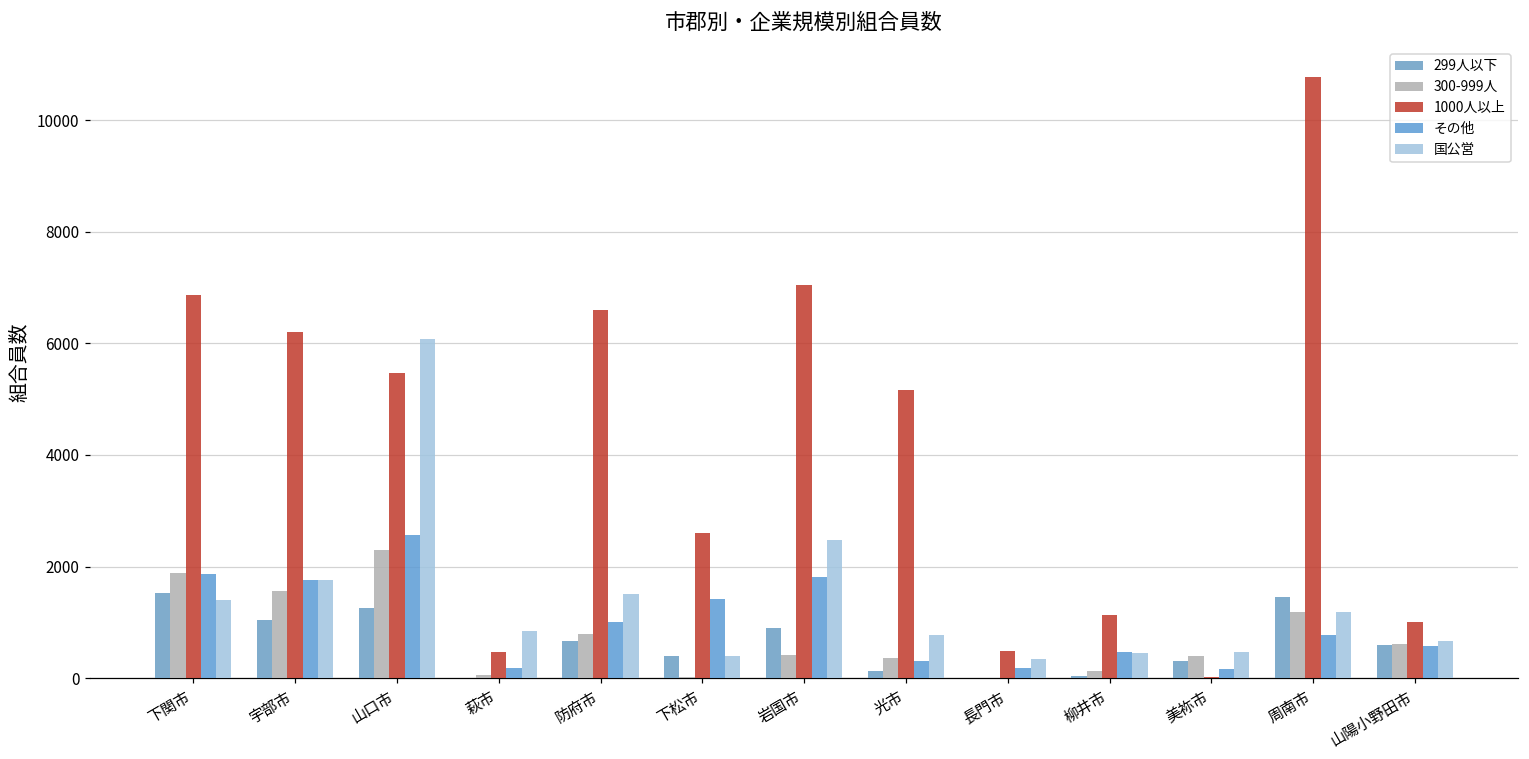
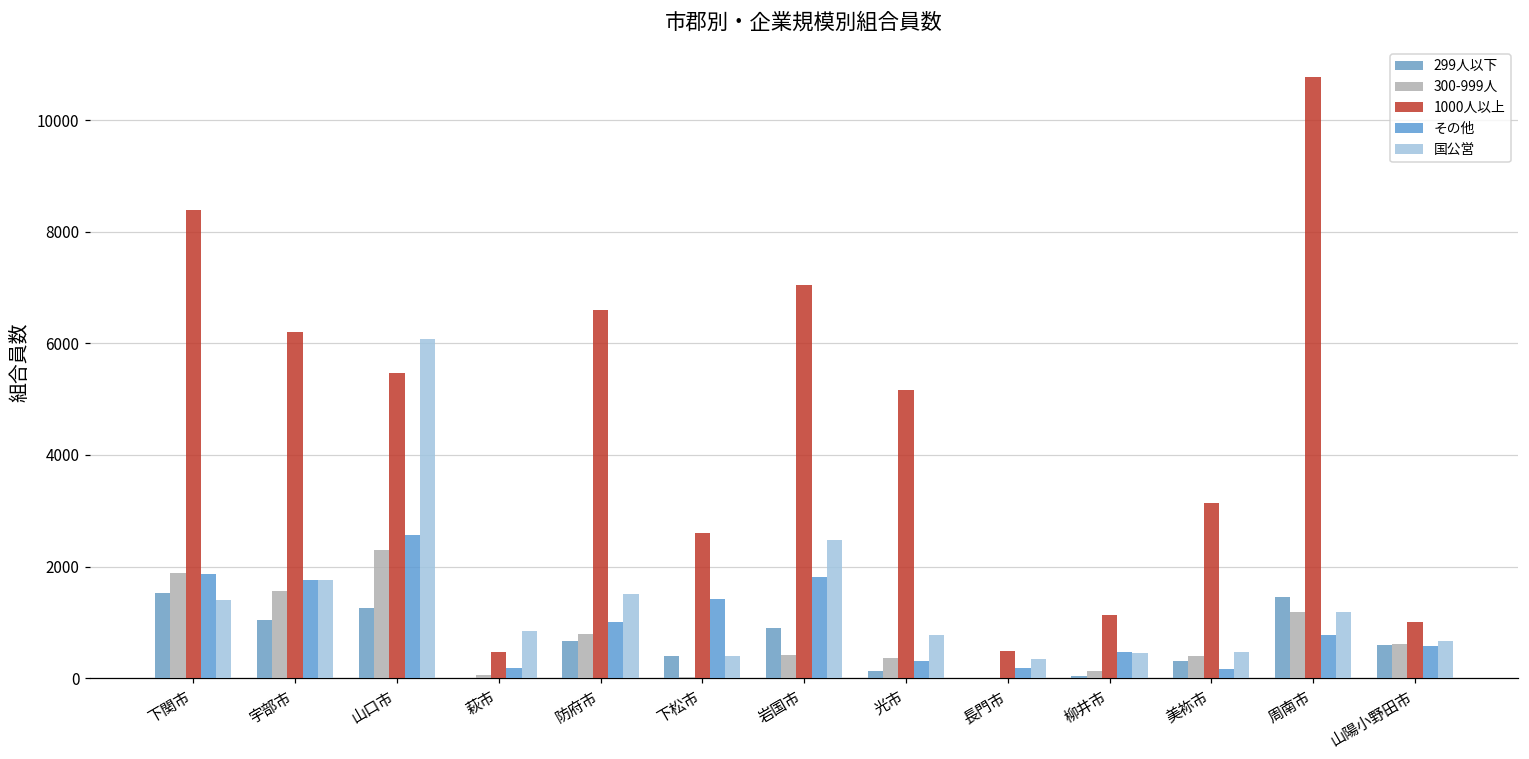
1000人以上, 下関市: 6900 -> 8400
1000人以上, 美祢市: 0 -> 3100
